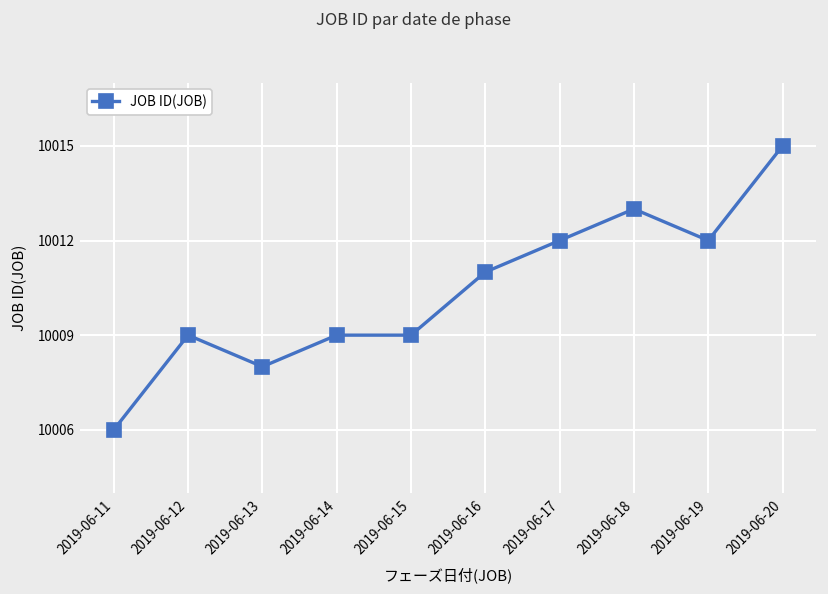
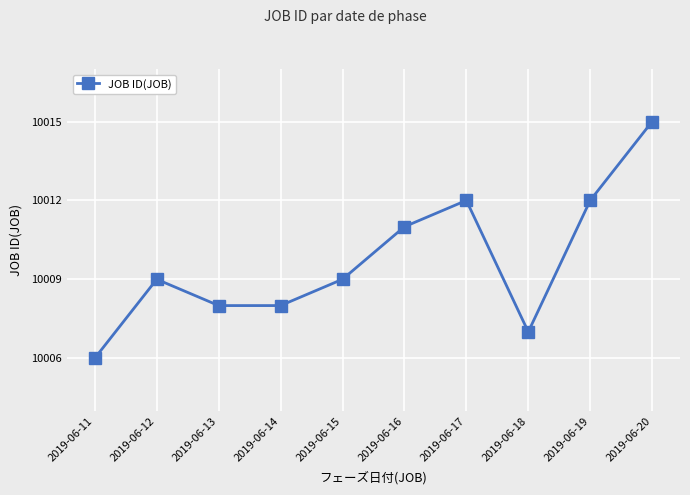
2019-06-14: 10009 -> 10008
2019-06-18: 10013 -> 10007
